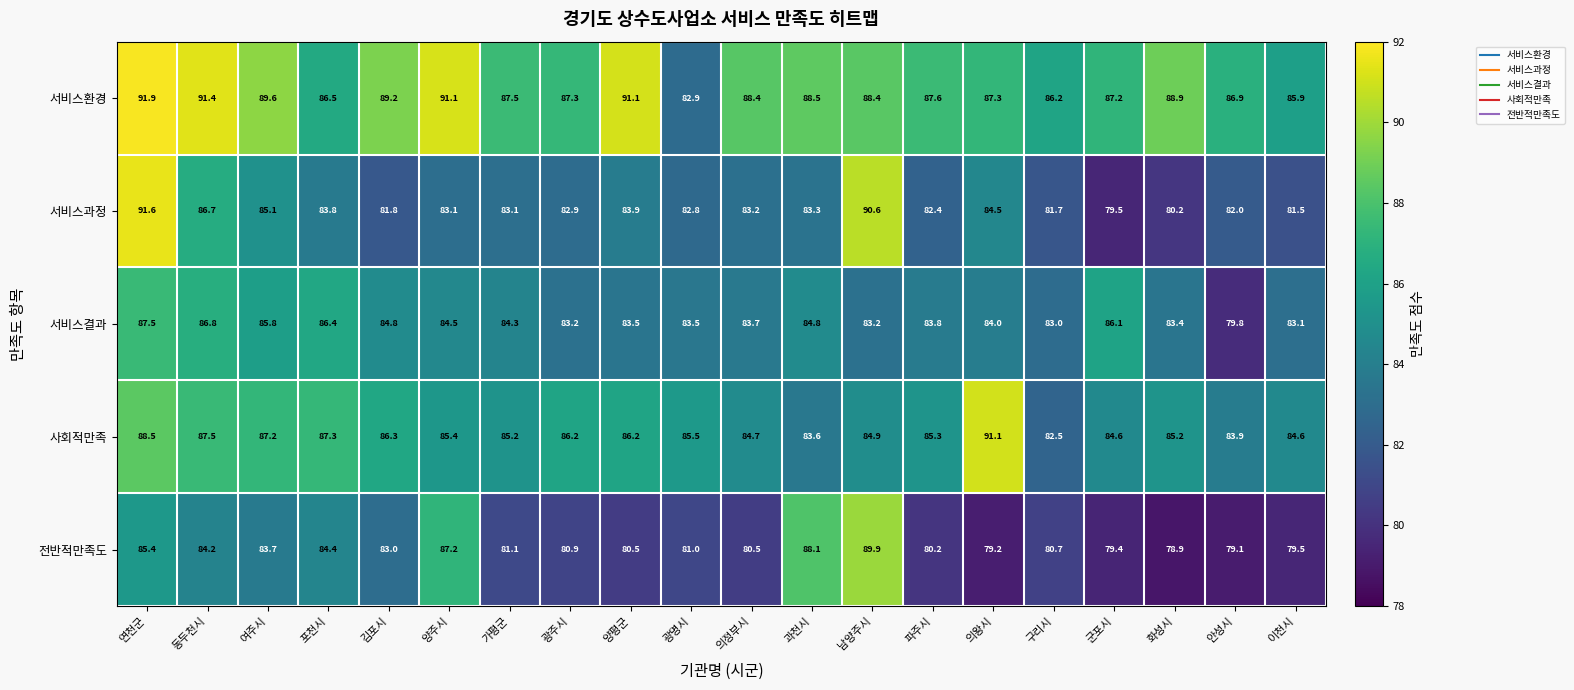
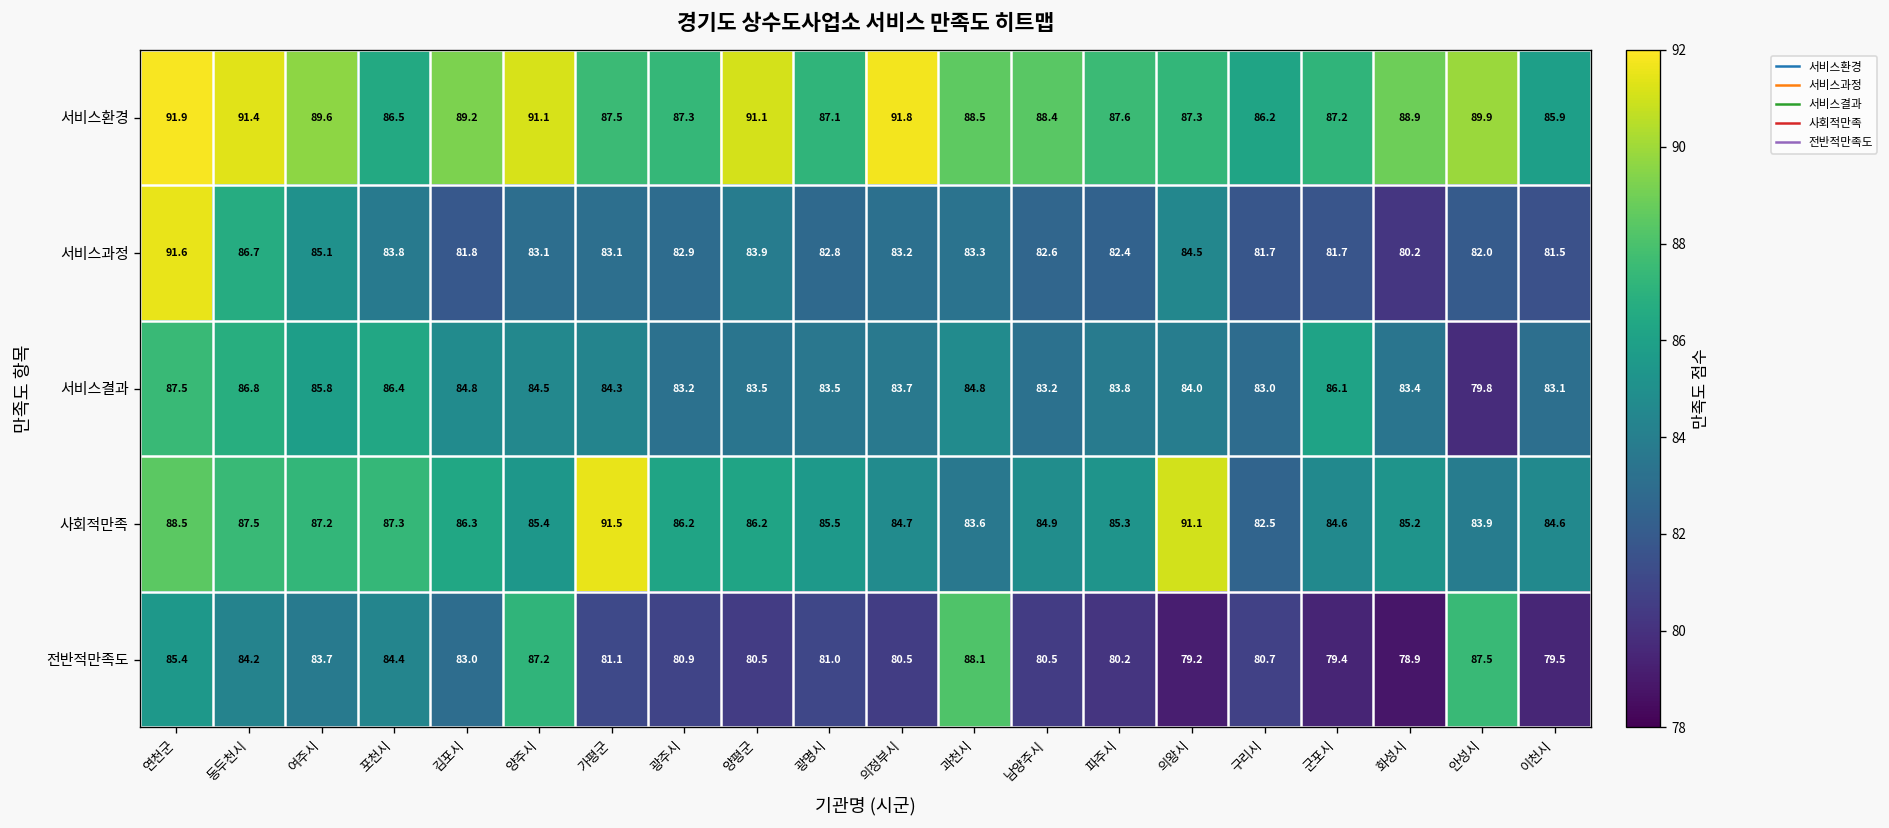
서비스환경, 광명시: 82.9 -> 87.1
서비스환경, 의정부시: 88.4 -> 91.8
서비스환경, 안성시: 86.9 -> 89.9
서비스과정, 남양주시: 90.6 -> 82.6
서비스과정, 군포시: 79.5 -> 81.7
사회적만족, 가평군: 85.2 -> 91.5
전반적만족도, 남양주시: 89.9 -> 80.5
전반적만족도, 안성시: 79.1 -> 87.5
